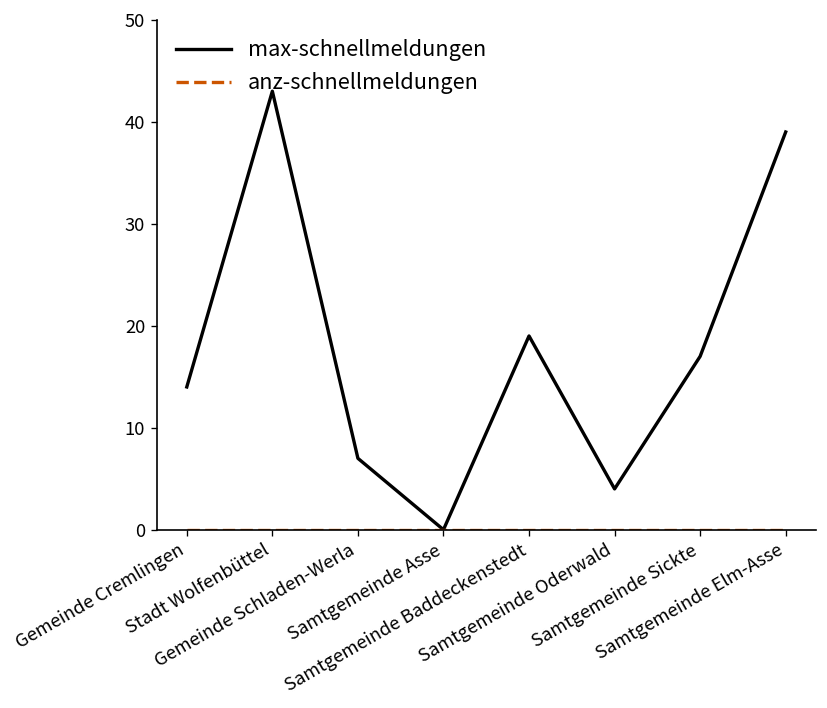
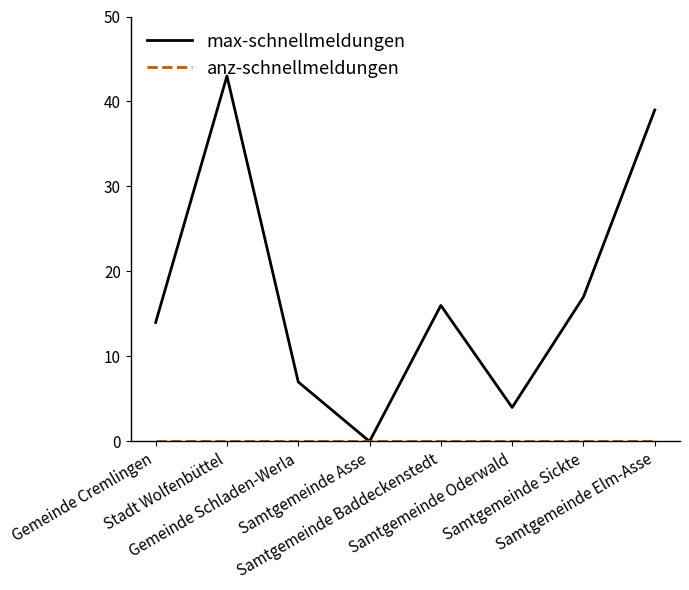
max-schnellmeldungen, Samtgemeinde Baddeckenstedt: 19 -> 16
